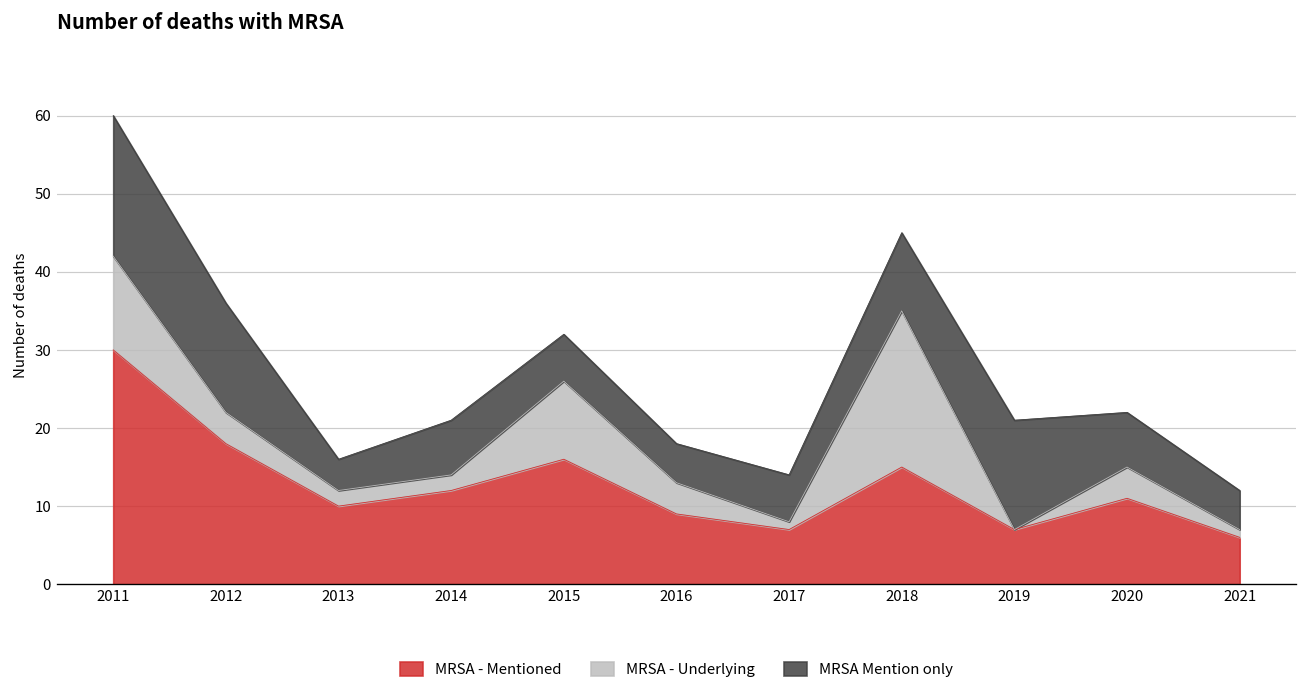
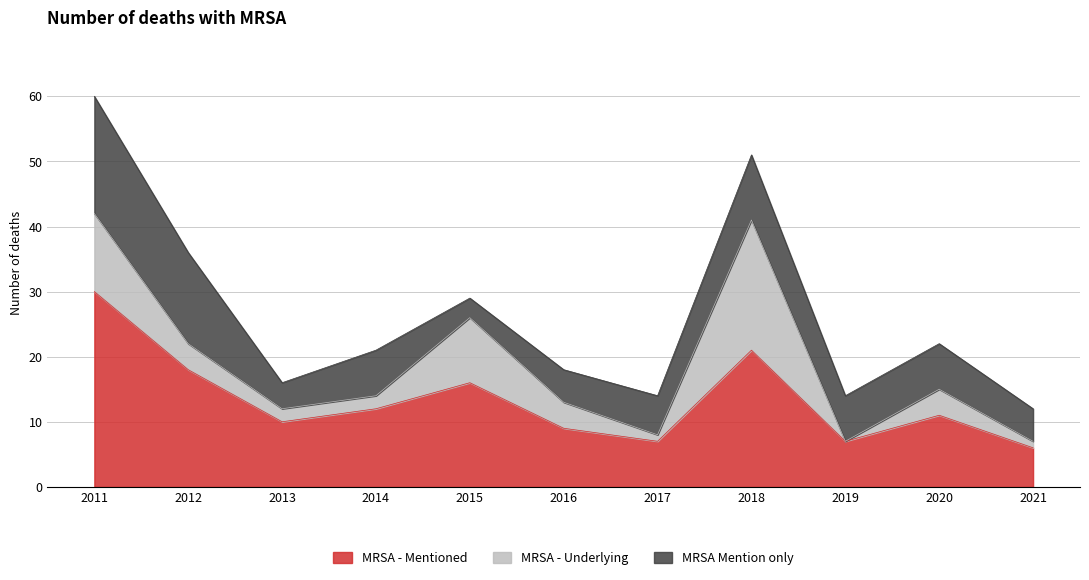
MRSA Mention only, 2015: 6 -> 3
MRSA - Mentioned, 2018: 15 -> 21
MRSA Mention only, 2019: 14 -> 7
